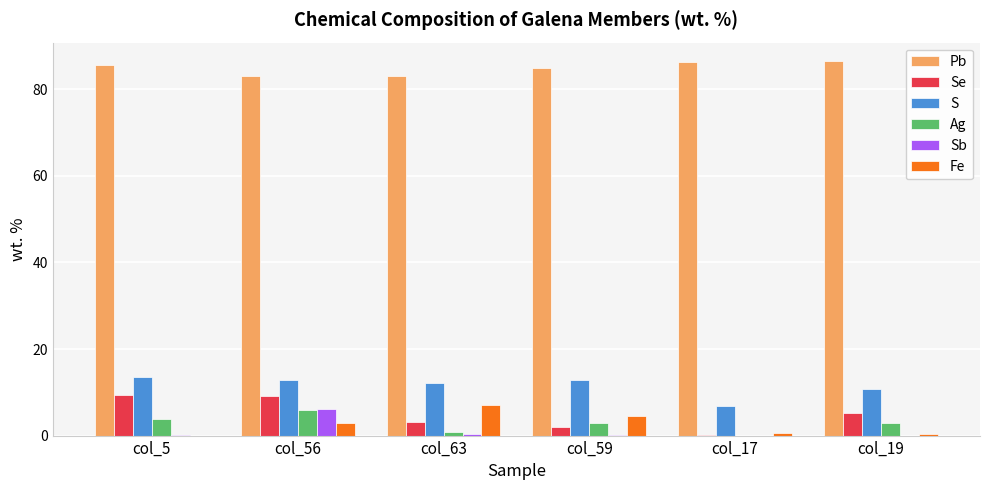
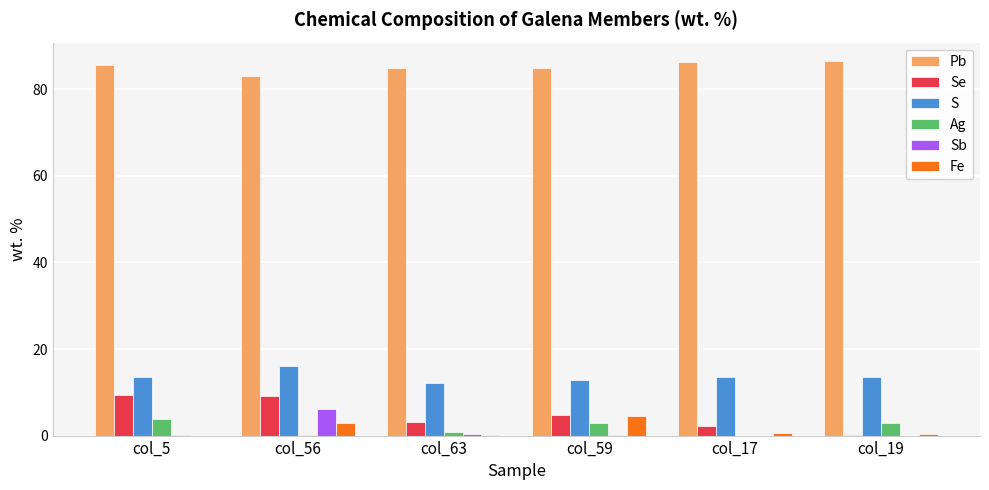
S, col_56: 13 -> 16
Ag, col_56: 6 -> 0
Pb, col_63: 83 -> 85
Fe, col_63: 7 -> 0
Se, col_59: 2 -> 5
Se, col_17: 0 -> 2
S, col_17: 7 -> 14
Se, col_19: 5 -> 0
S, col_19: 11 -> 13
